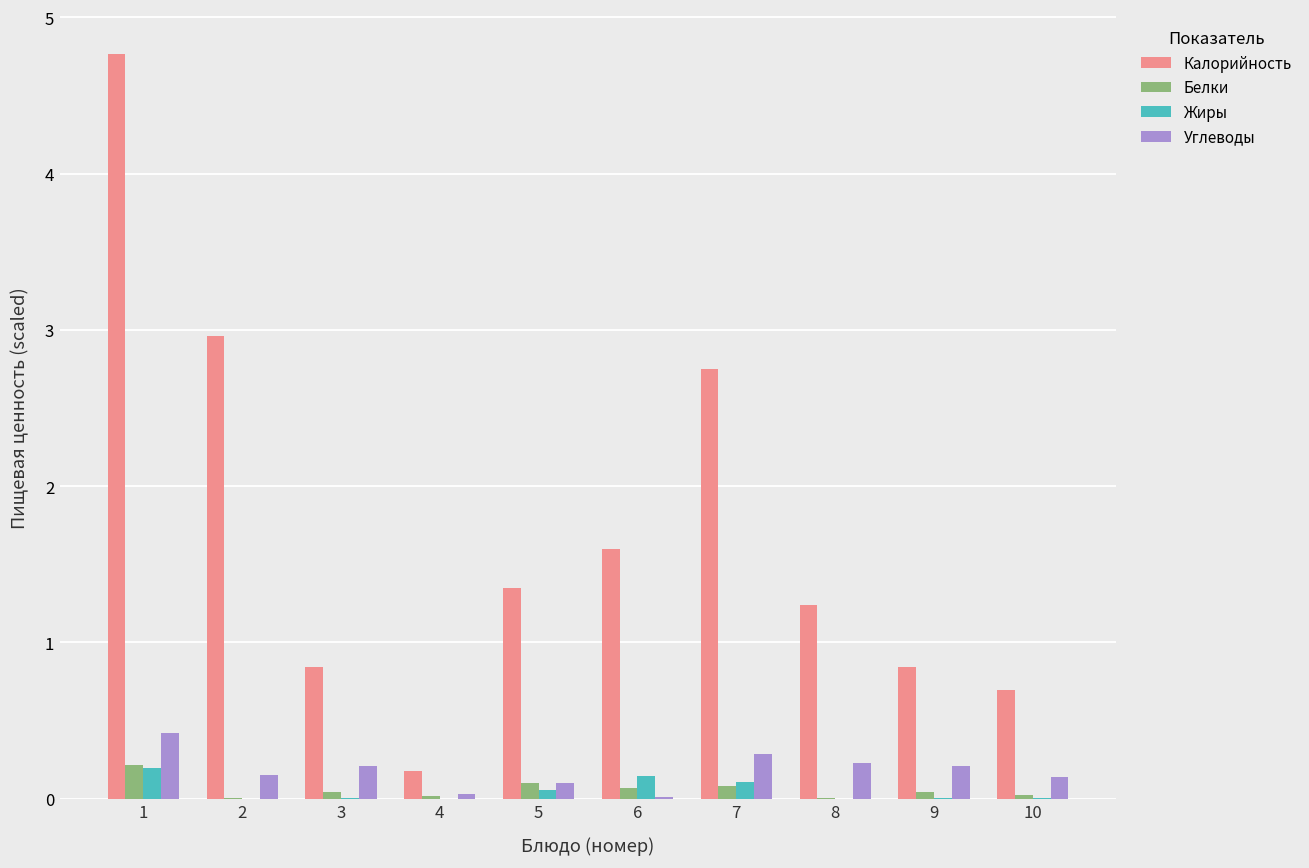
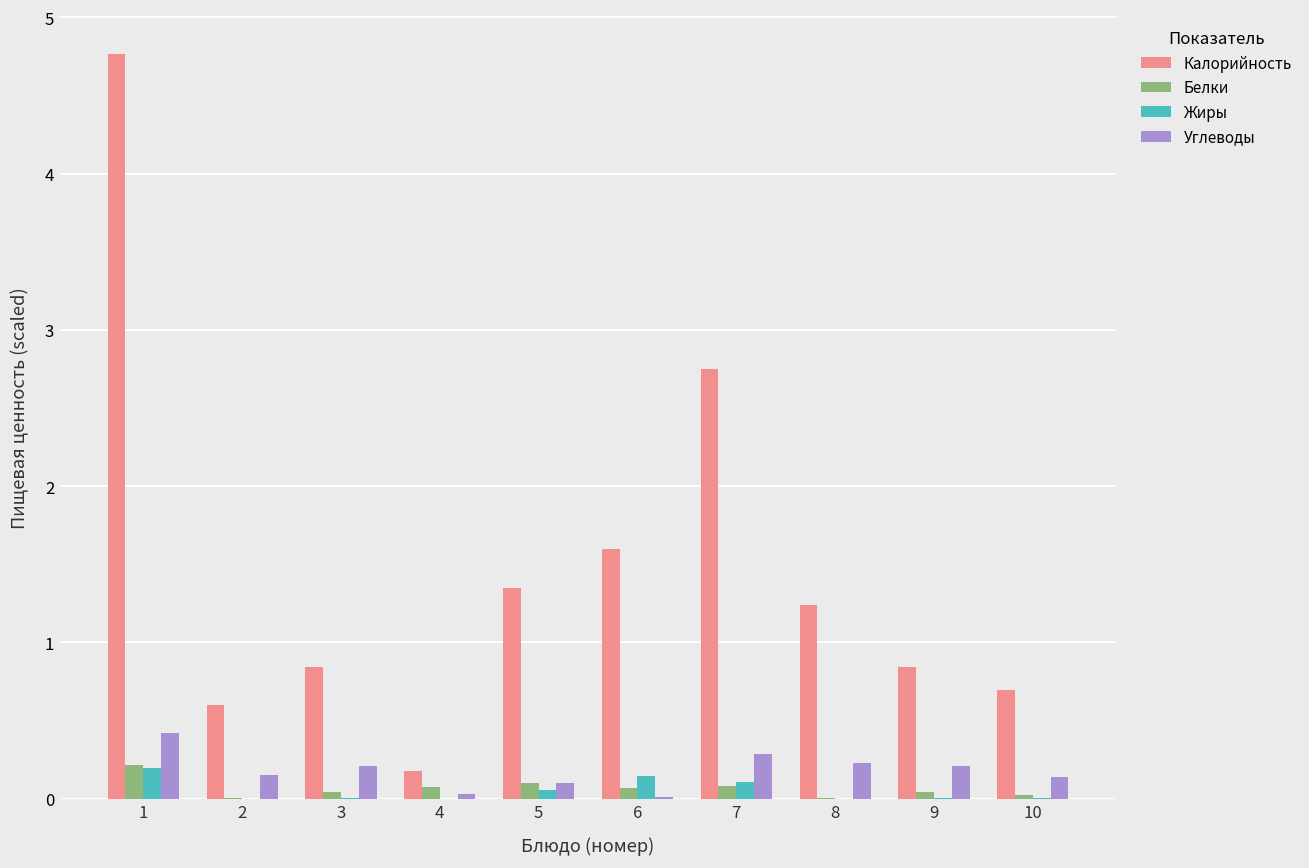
Калорийность, 2: 2.96 -> 0.60
Белки, 4: 0.02 -> 0.08
